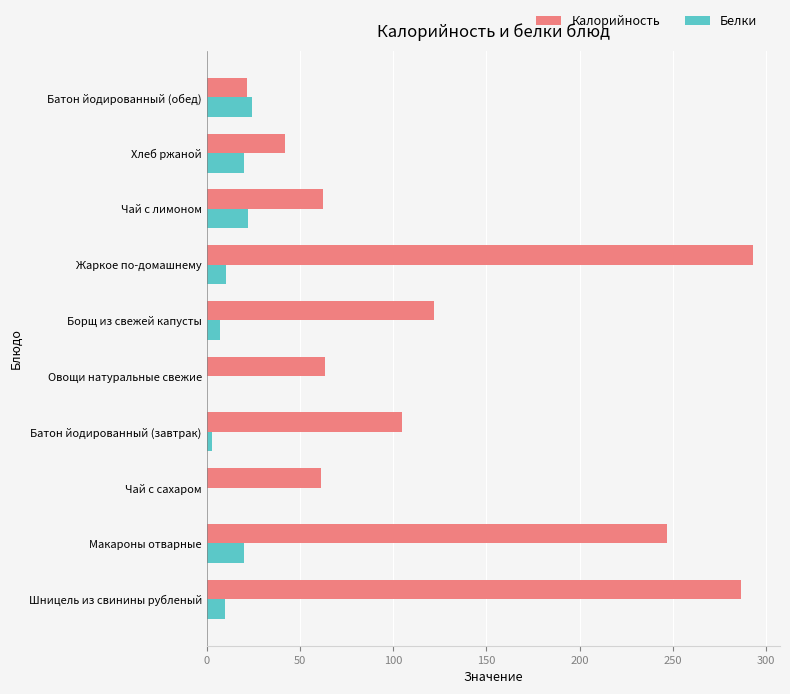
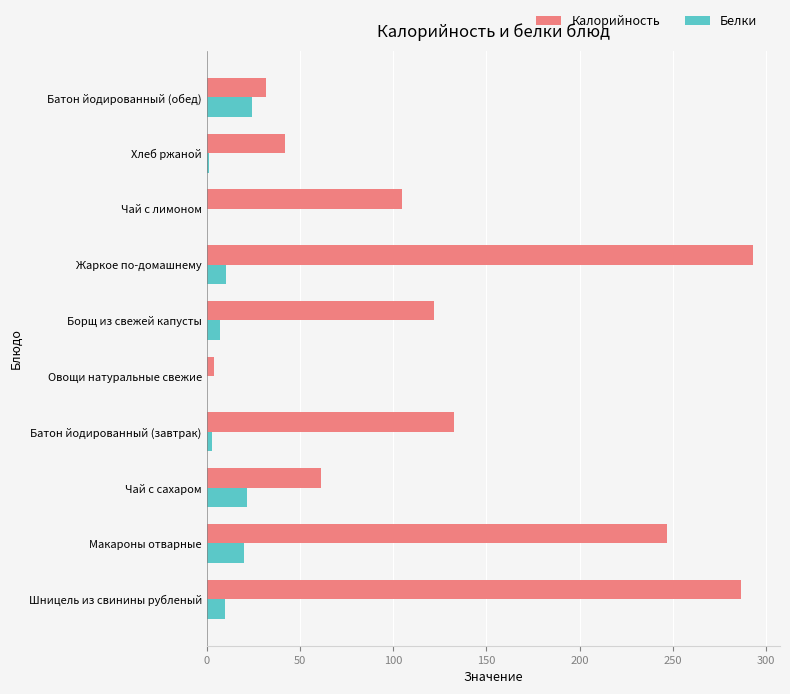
Калорийность, Батон йодированный (обед): 21 -> 32
Белки, Хлеб ржаной: 20 -> 2
Калорийность, Чай с лимоном: 62 -> 105
Белки, Чай с лимоном: 22 -> 0
Калорийность, Овощи натуральные свежие: 64 -> 4
Калорийность, Батон йодированный (завтрак): 105 -> 133
Белки, Чай с сахаром: 0 -> 22
